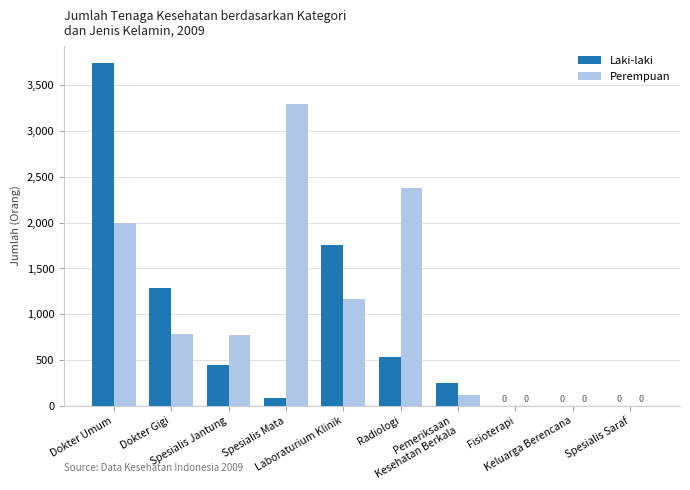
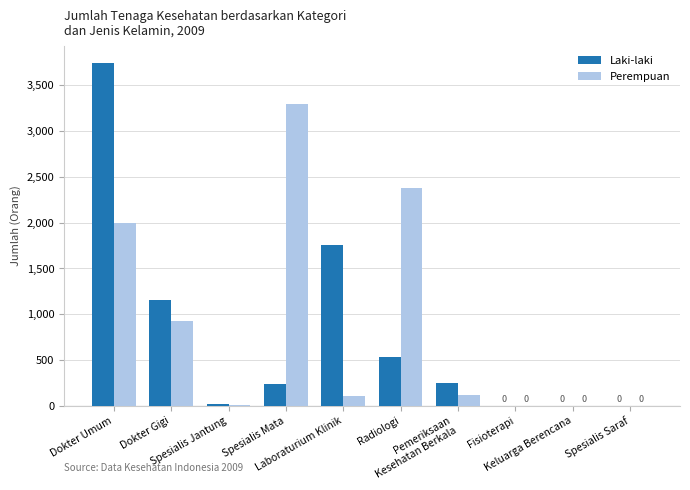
Laki-laki, Dokter Gigi: 1,300 -> 1,200
Perempuan, Dokter Gigi: 800 -> 900
Laki-laki, Spesialis Jantung: 400 -> 0
Perempuan, Spesialis Jantung: 800 -> 0
Laki-laki, Spesialis Mata: 100 -> 200
Perempuan, Laboraturium Klinik: 1,200 -> 100
